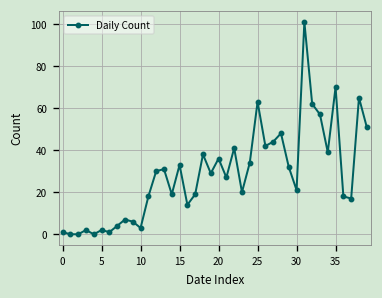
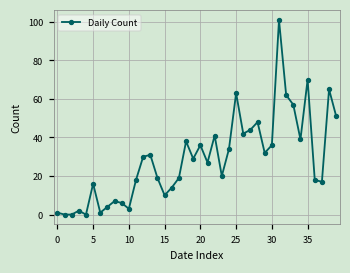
5: 2 -> 16
15: 33 -> 10
30: 21 -> 36
